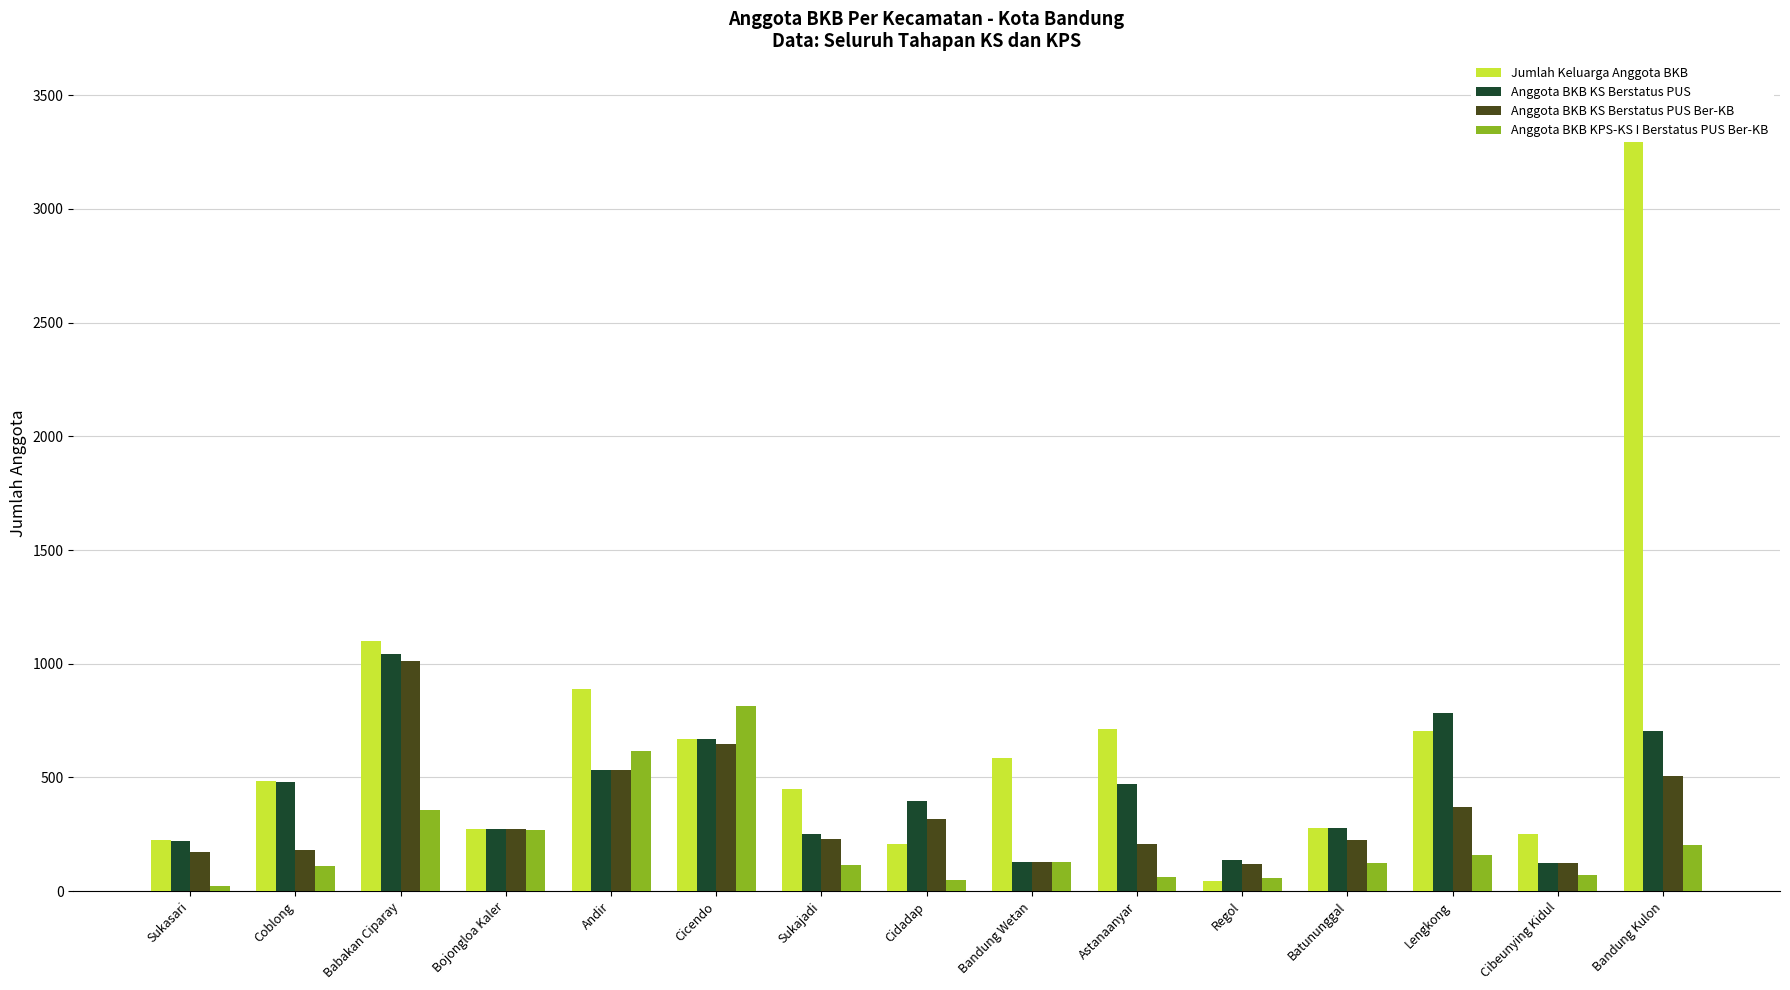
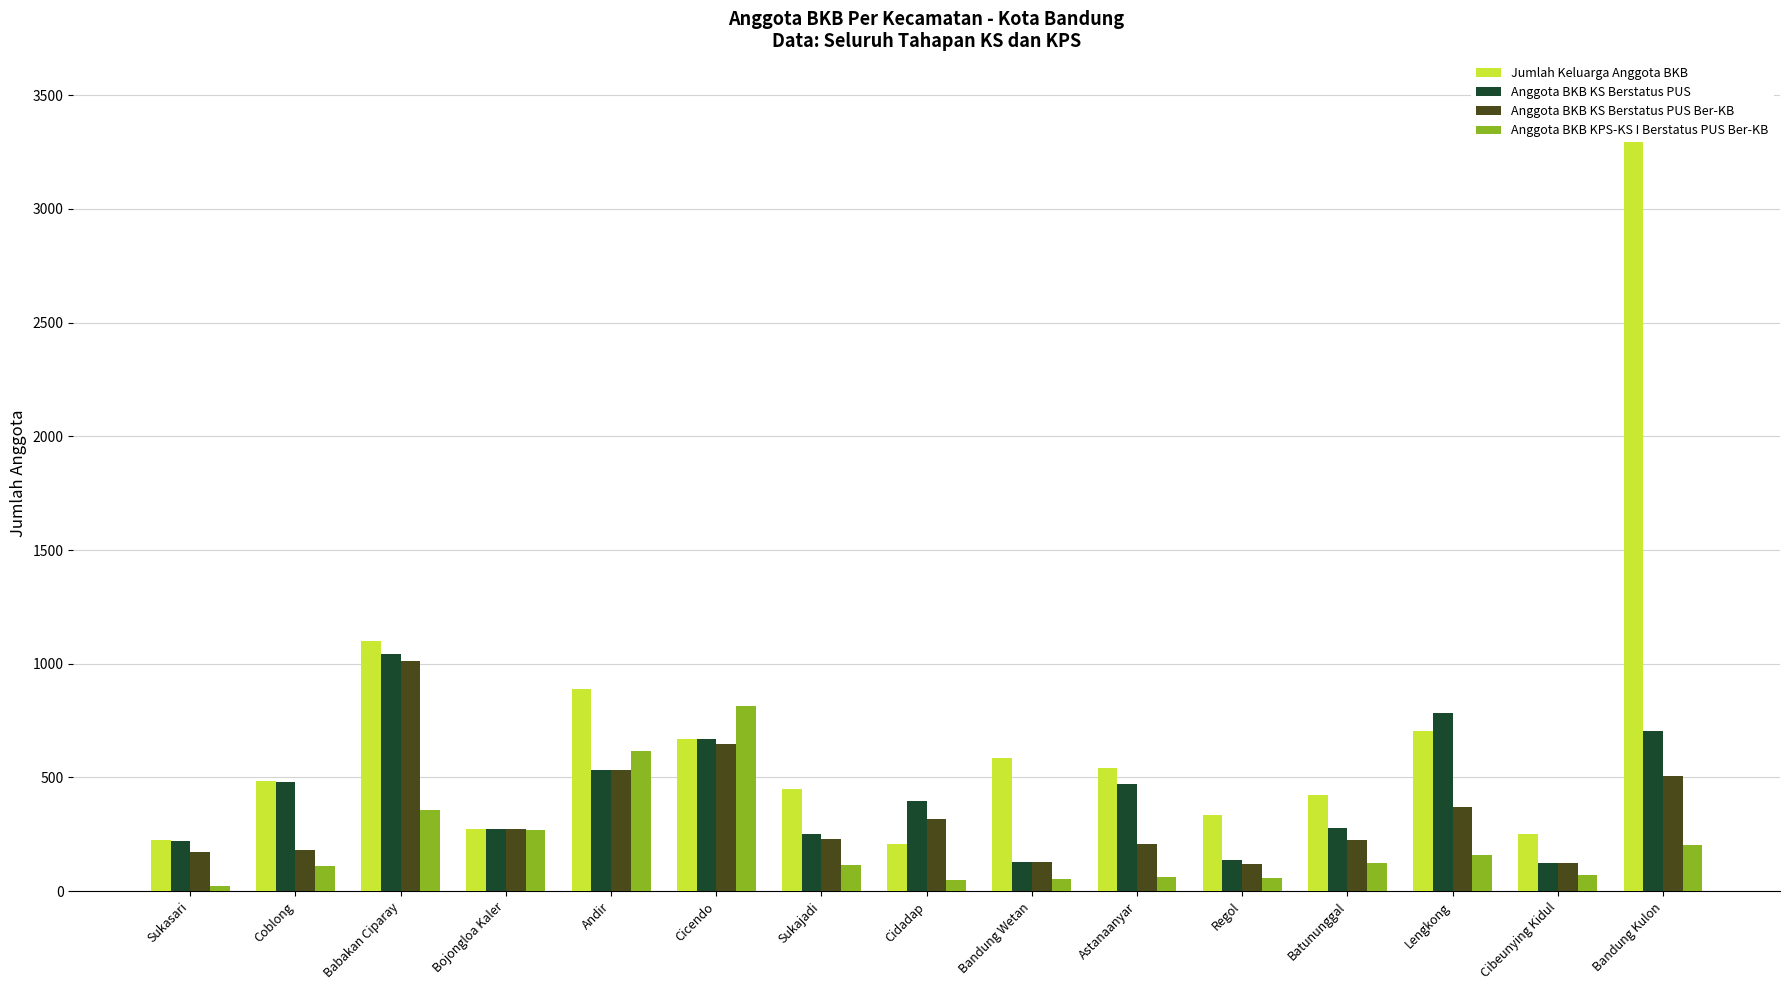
Anggota BKB KPS-KS I Berstatus PUS Ber-KB, Bandung Wetan: 130 -> 50
Jumlah Keluarga Anggota BKB, Astanaanyar: 720 -> 540
Jumlah Keluarga Anggota BKB, Regol: 40 -> 330
Jumlah Keluarga Anggota BKB, Batununggal: 280 -> 420
